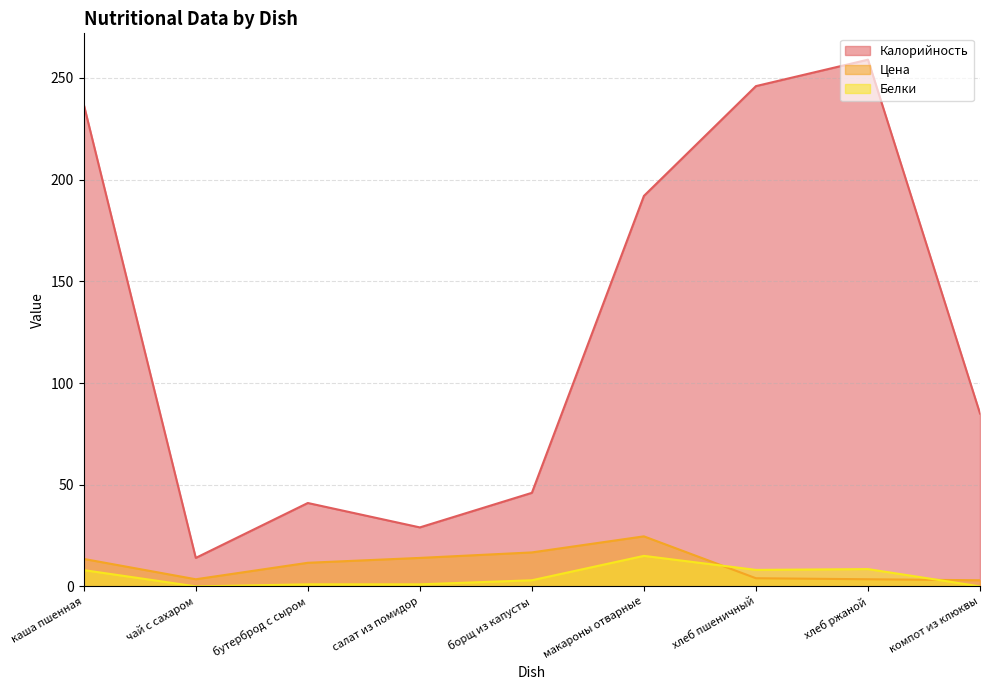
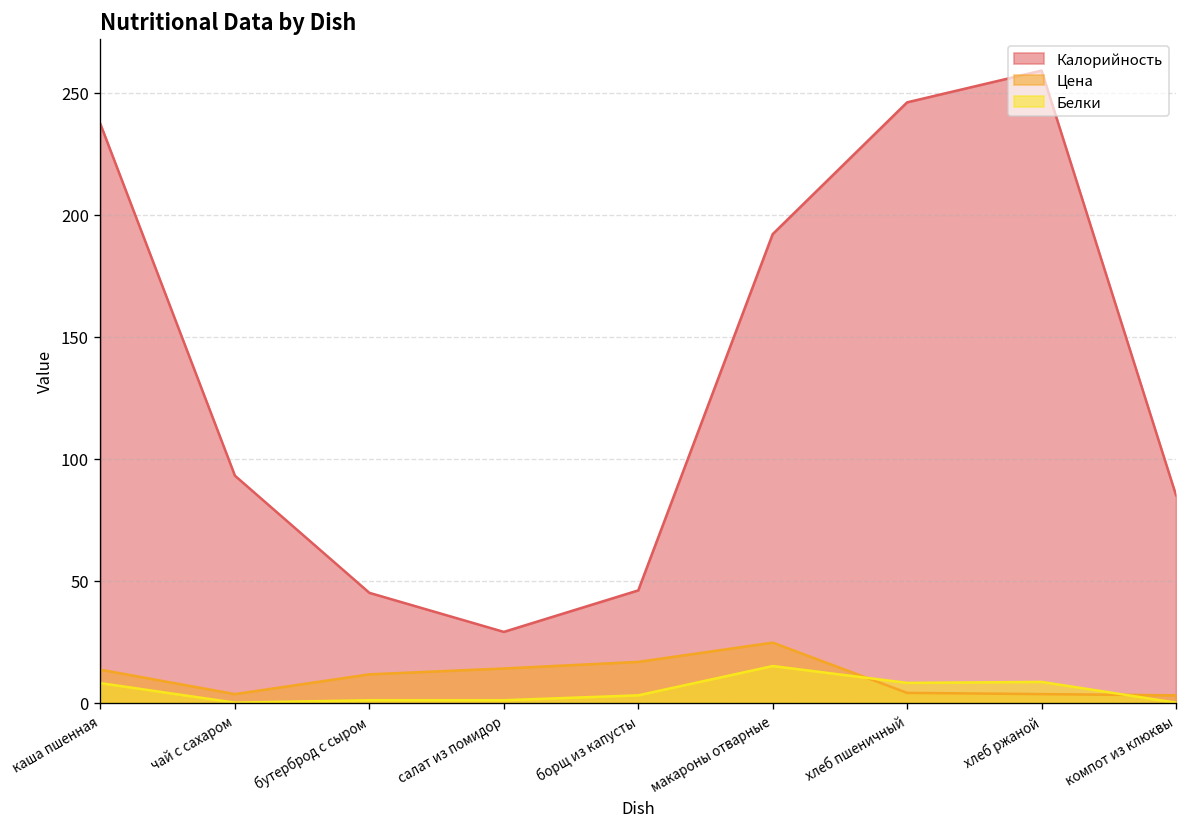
Калорийность, чай с сахаром: 14 -> 93
Калорийность, бутерброд с сыром: 41 -> 45
